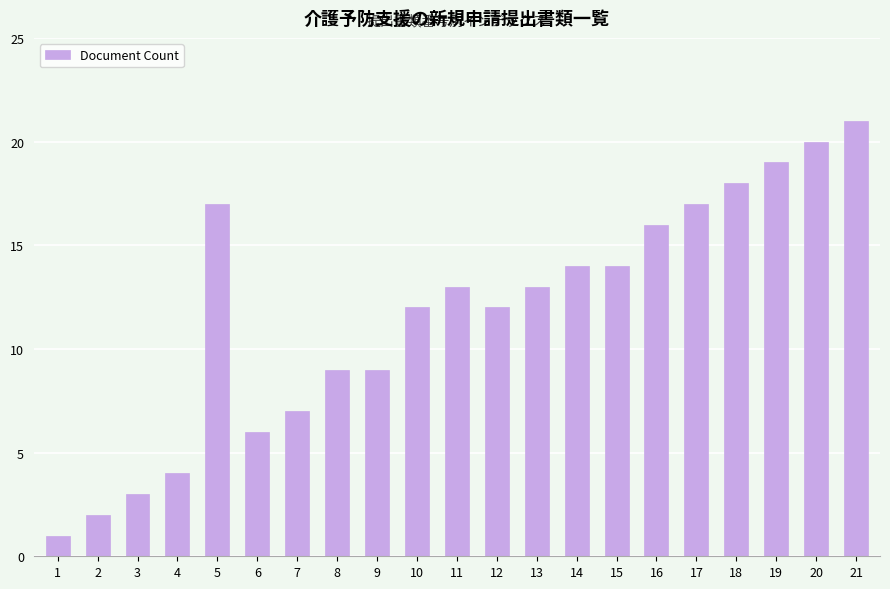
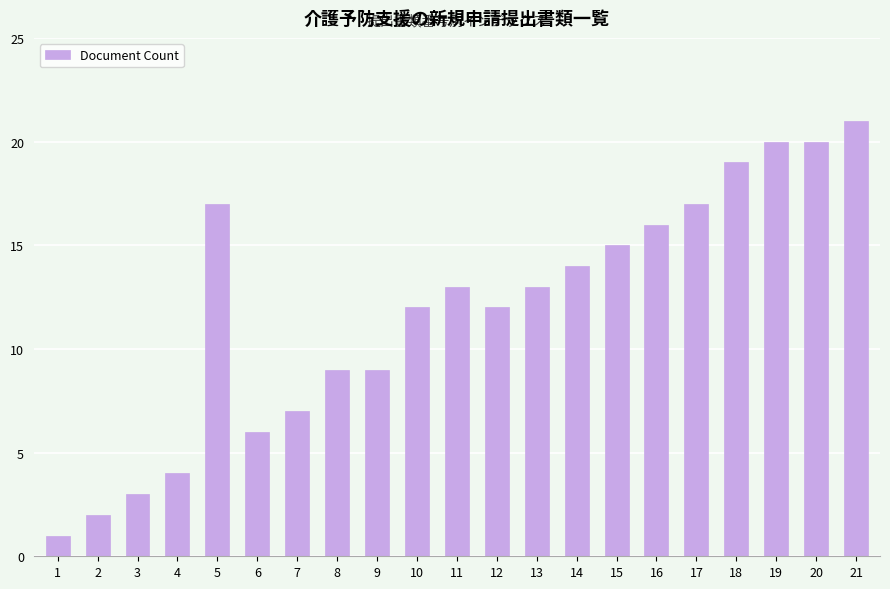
15: 14 -> 15
18: 18 -> 19
19: 19 -> 20
